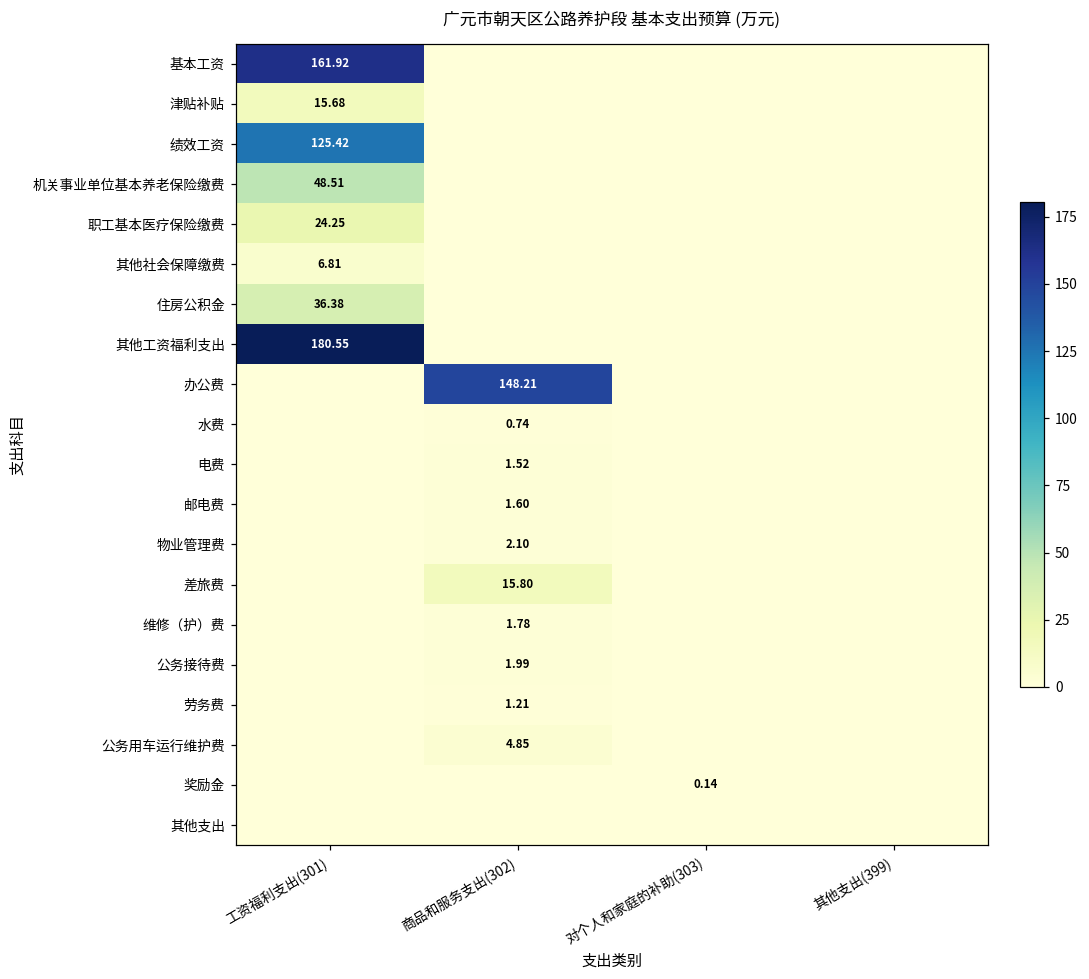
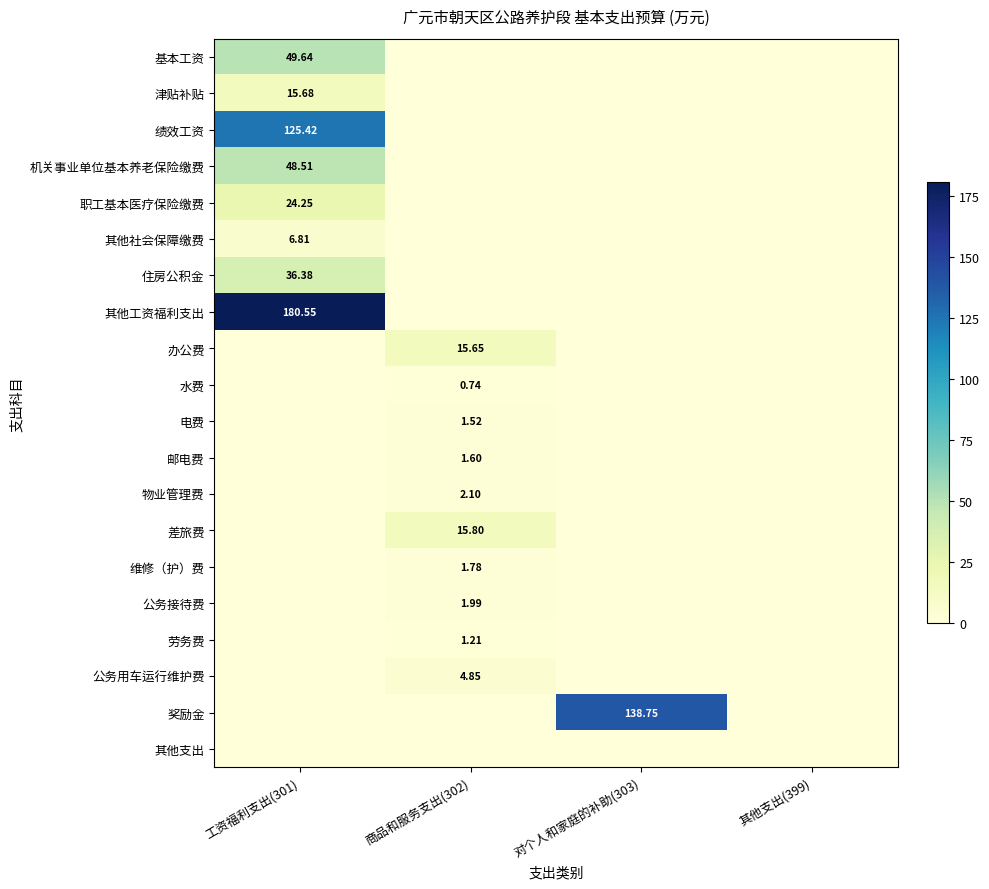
基本工资, 工资福利支出(301): 161.92 -> 49.64
办公费, 商品和服务支出(302): 148.21 -> 15.65
奖励金, 对个人和家庭的补助(303): 0.14 -> 138.75
